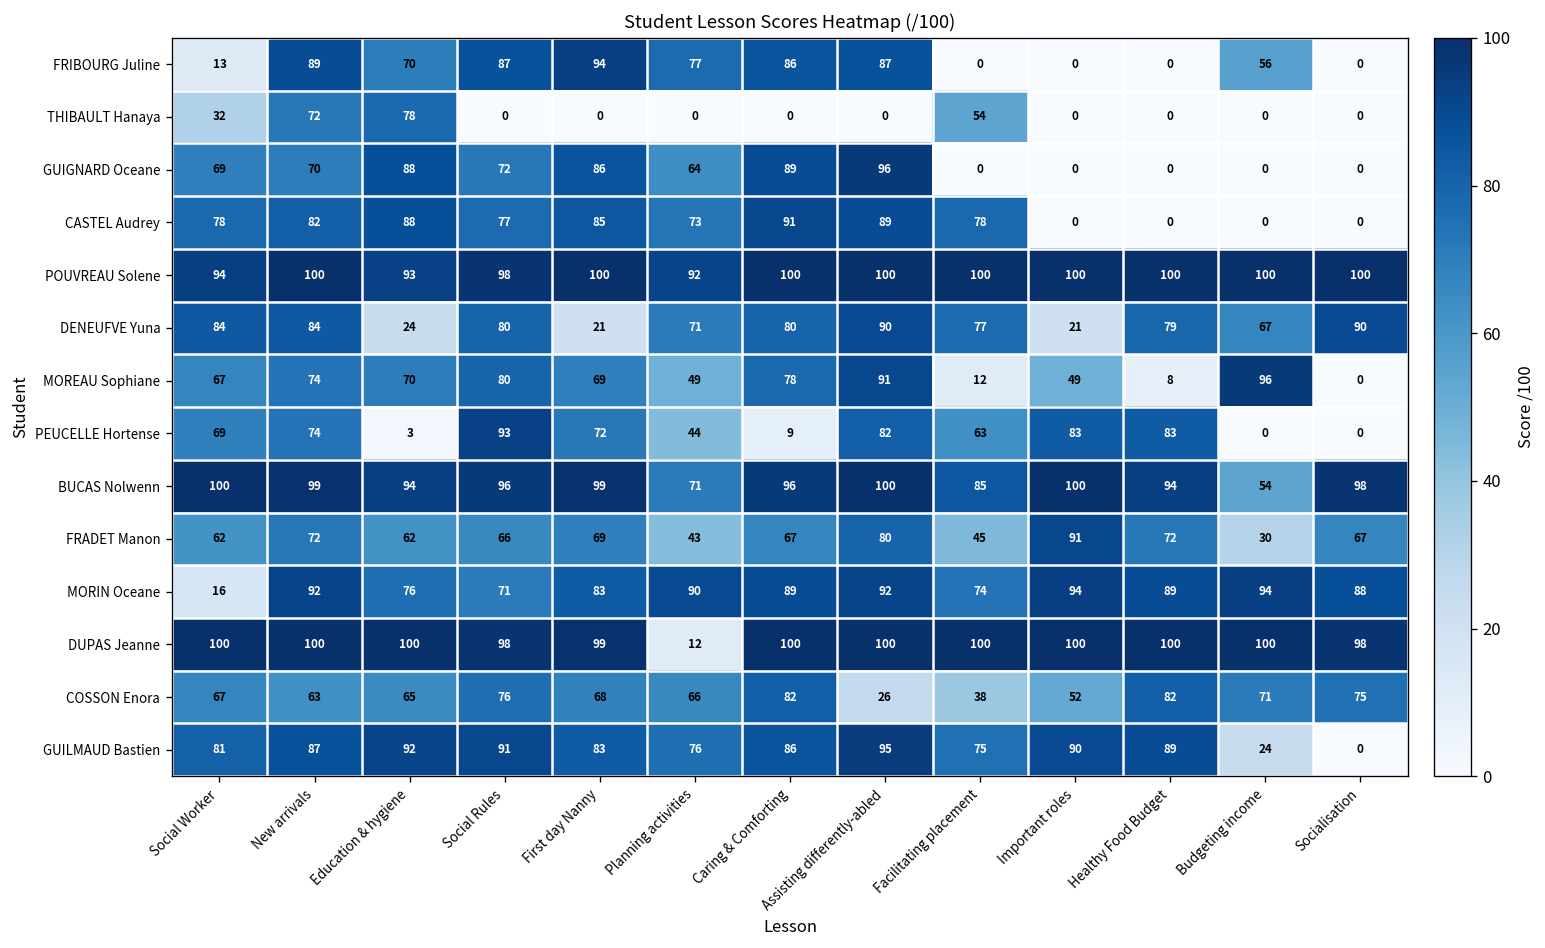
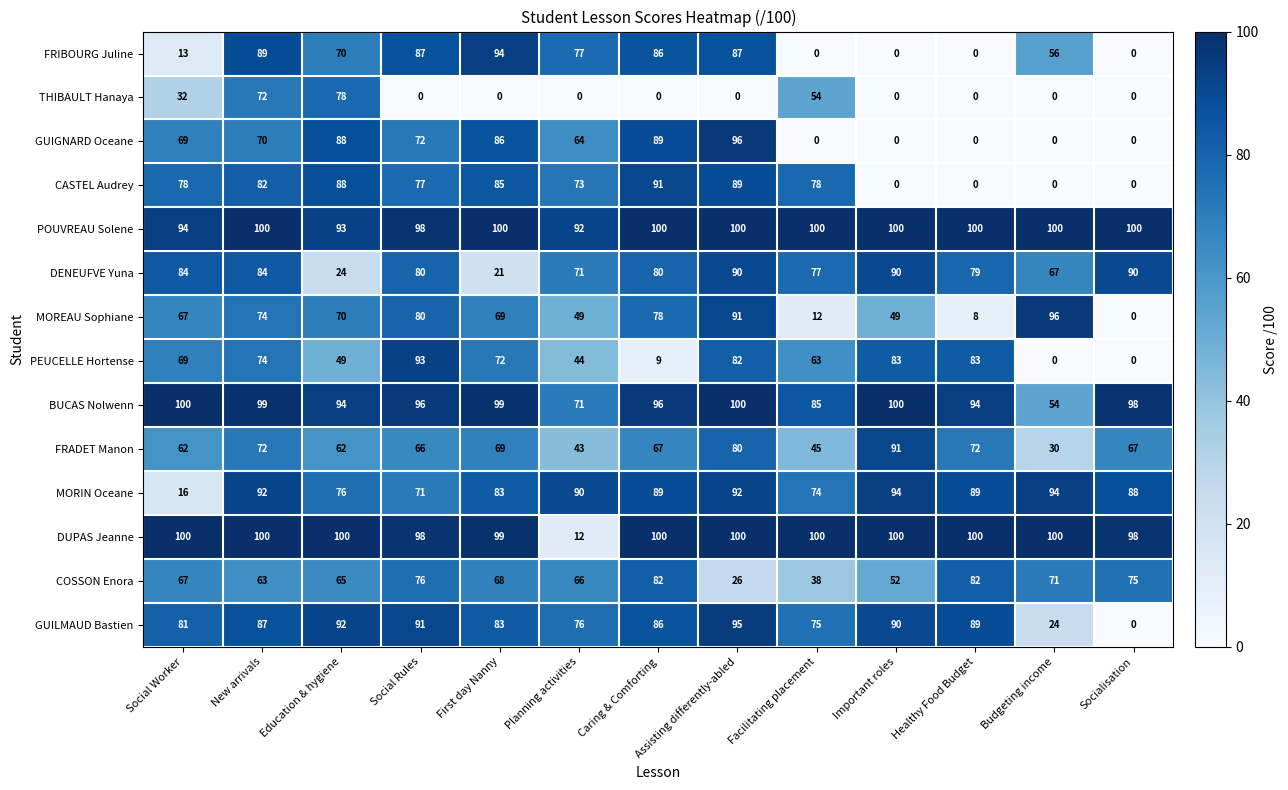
DENEUFVE Yuna, Important roles: 21 -> 90
PEUCELLE Hortense, Education & hygiene: 3 -> 49
